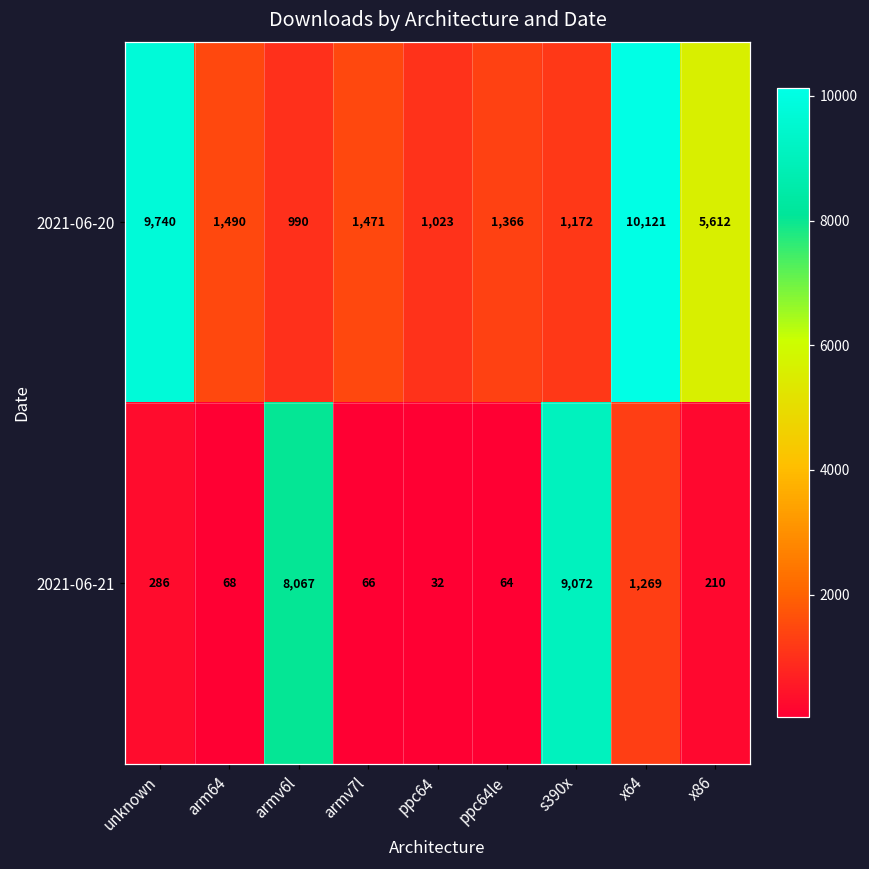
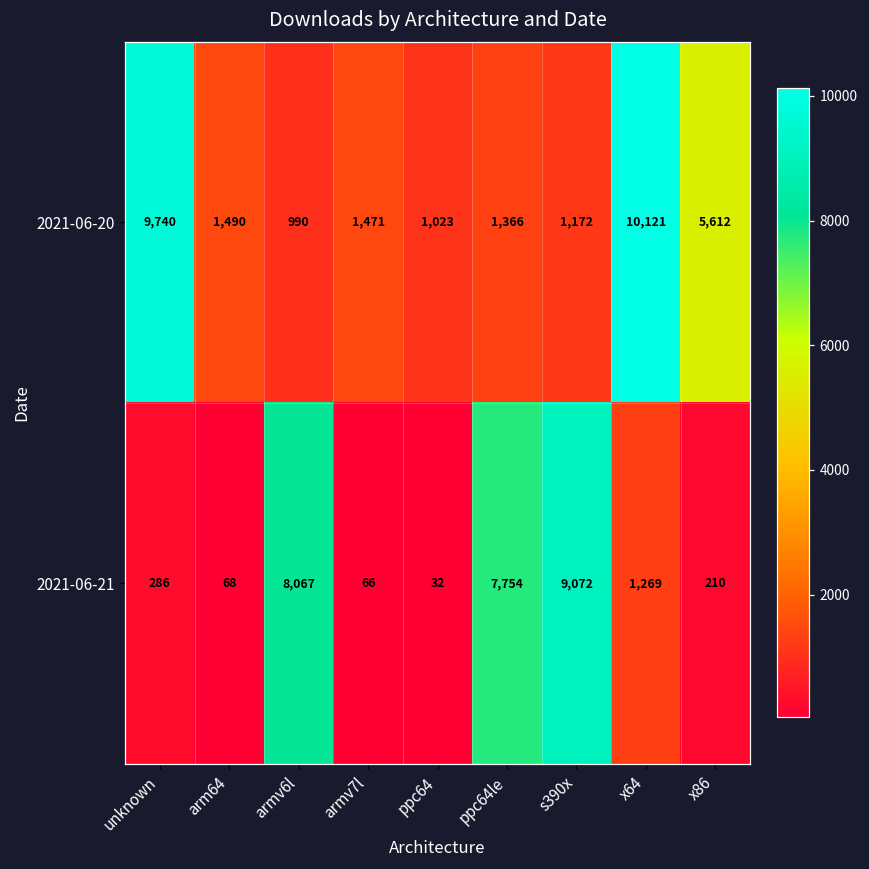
2021-06-21, ppc64le: 64 -> 7,754
